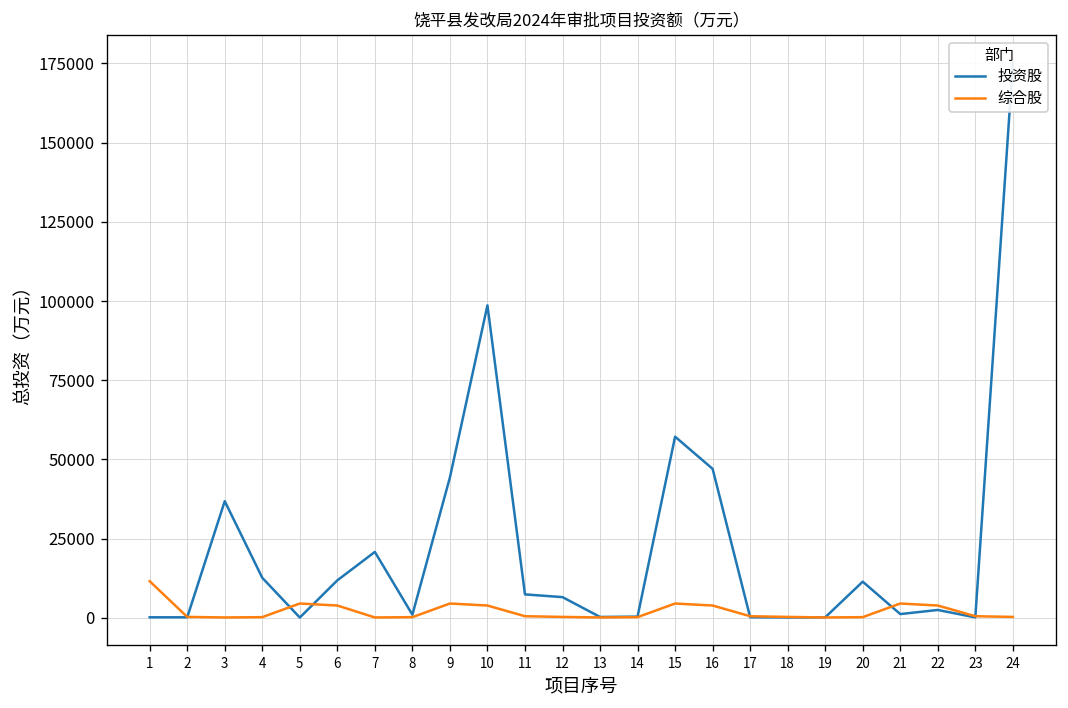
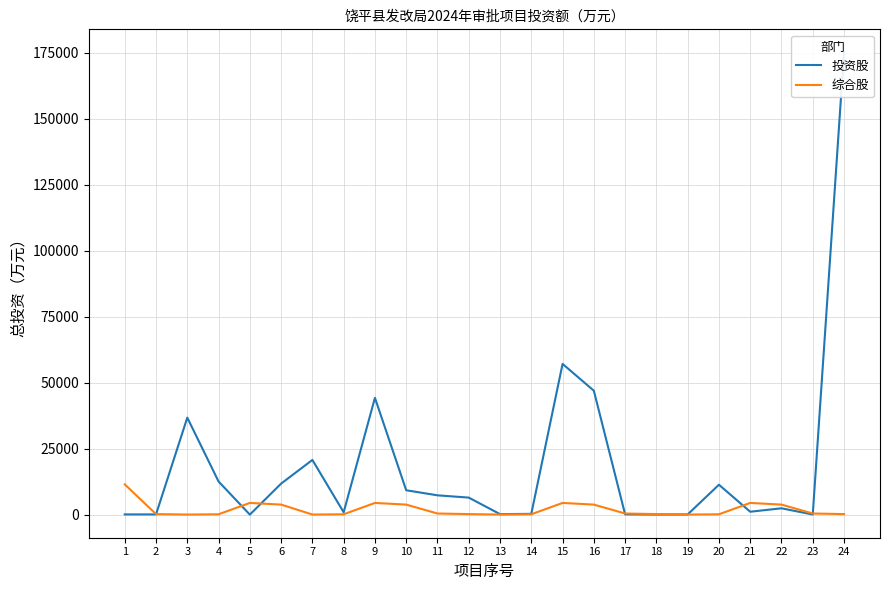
投资股, 10: 99000 -> 9000
